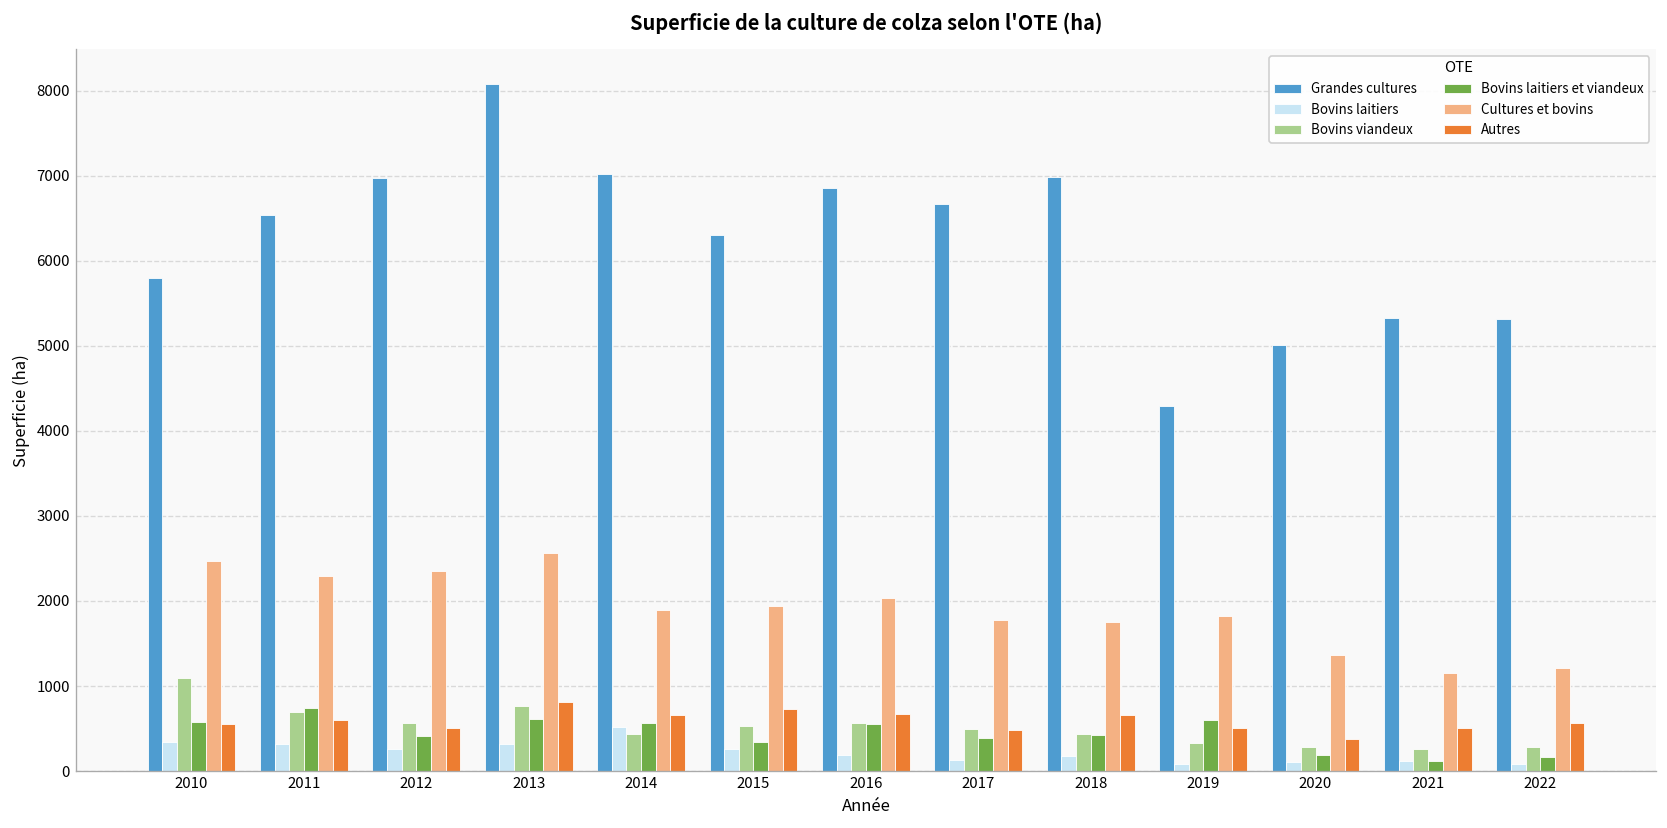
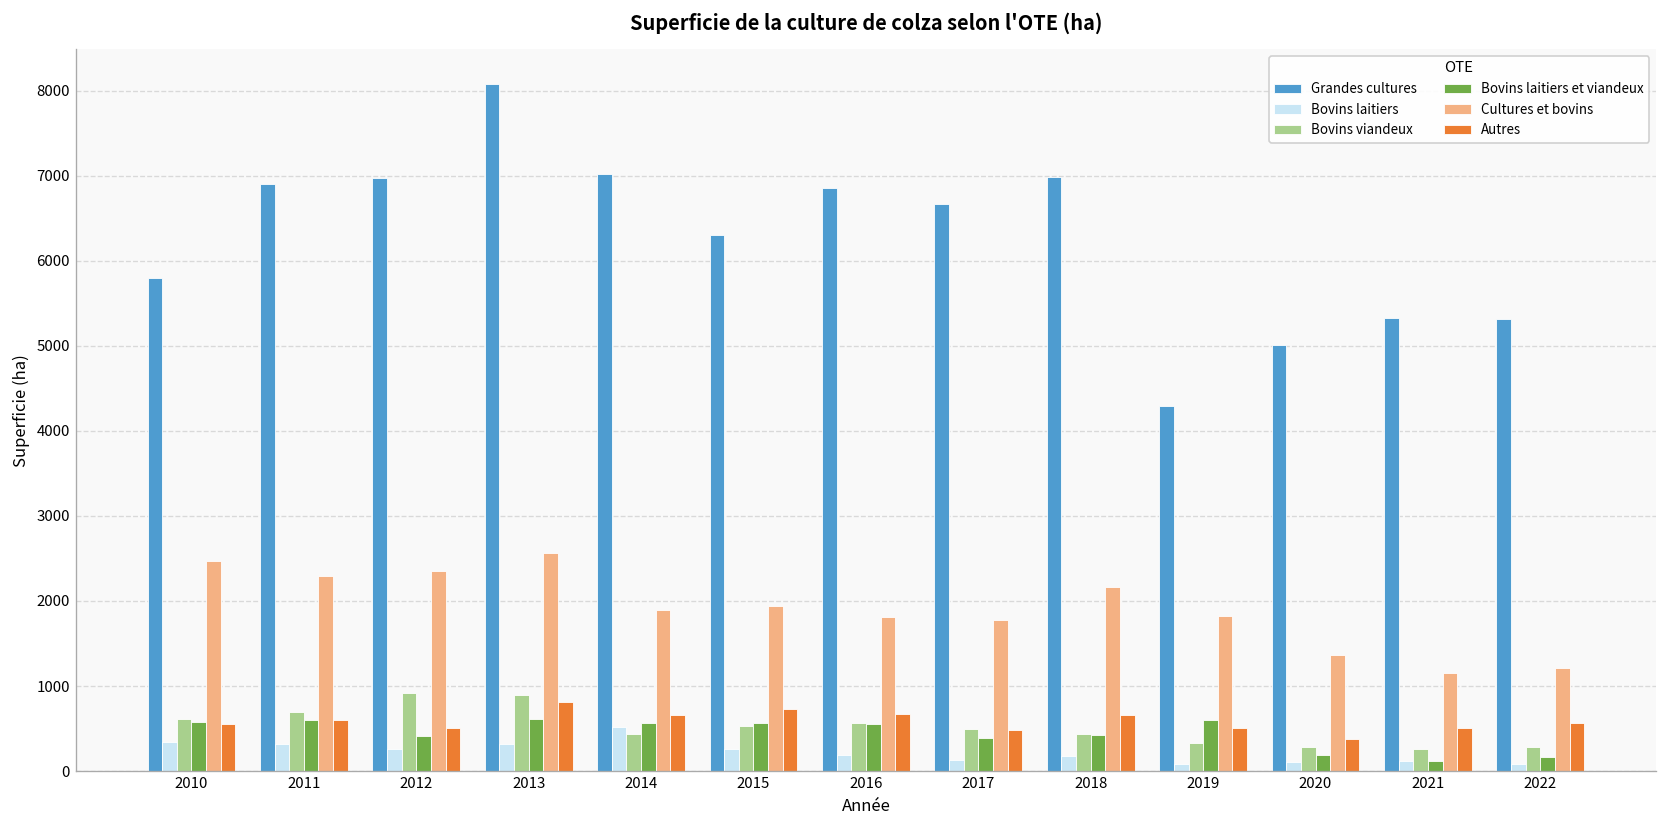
Bovins viandeux, 2010: 1100 -> 600
Grandes cultures, 2011: 6500 -> 6900
Bovins laitiers et viandeux, 2011: 700 -> 600
Bovins viandeux, 2012: 600 -> 900
Bovins viandeux, 2013: 800 -> 900
Bovins laitiers et viandeux, 2015: 300 -> 600
Cultures et bovins, 2016: 2000 -> 1800
Cultures et bovins, 2018: 1800 -> 2200
